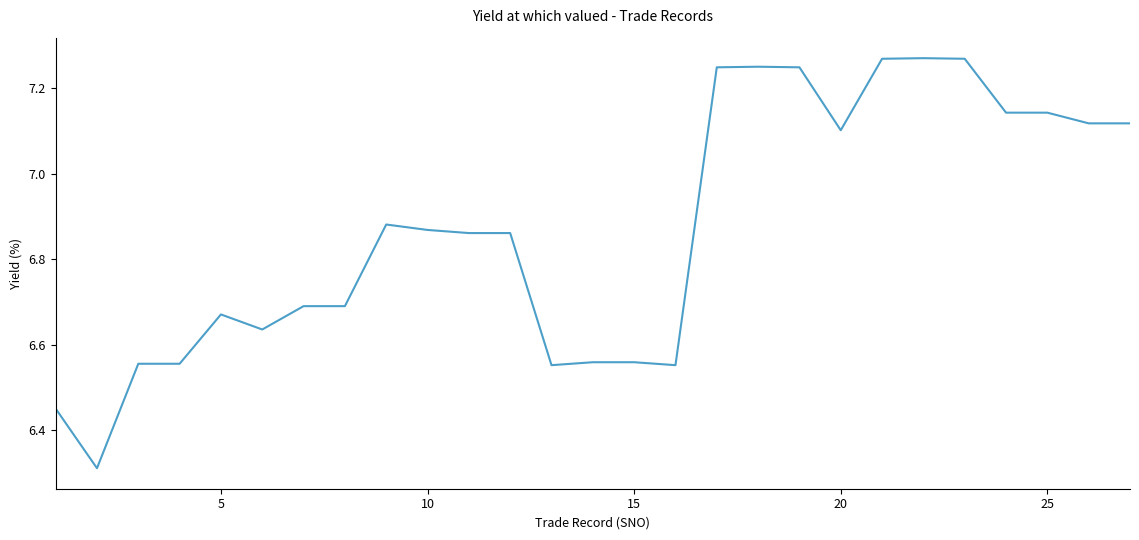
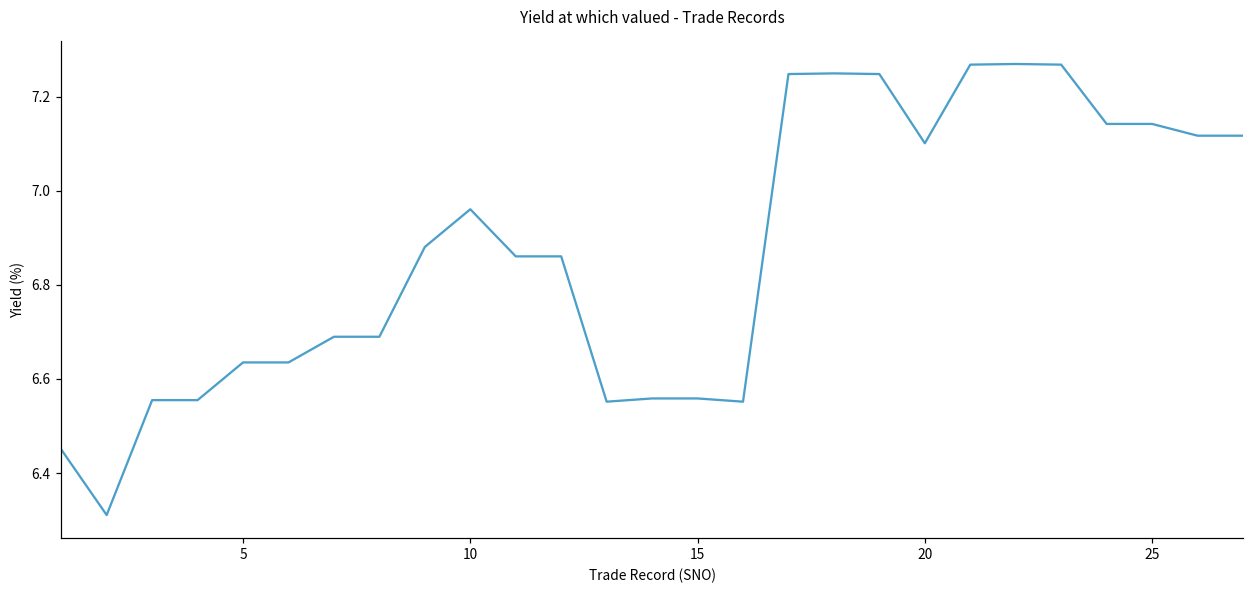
5: 6.67 -> 6.64
10: 6.87 -> 6.96
